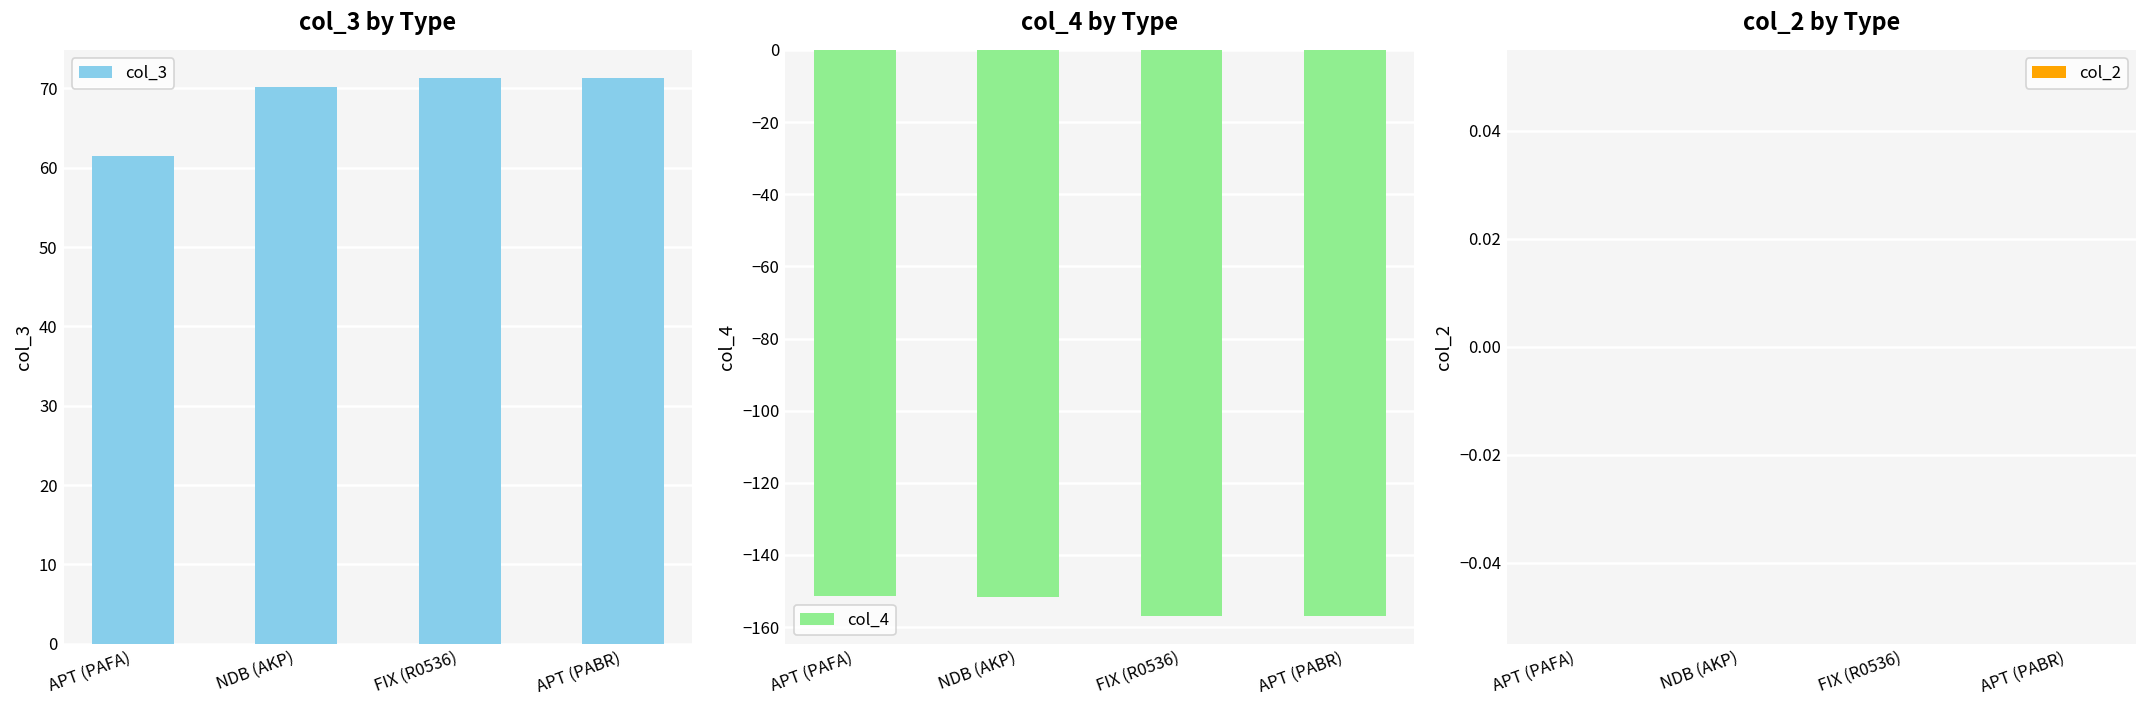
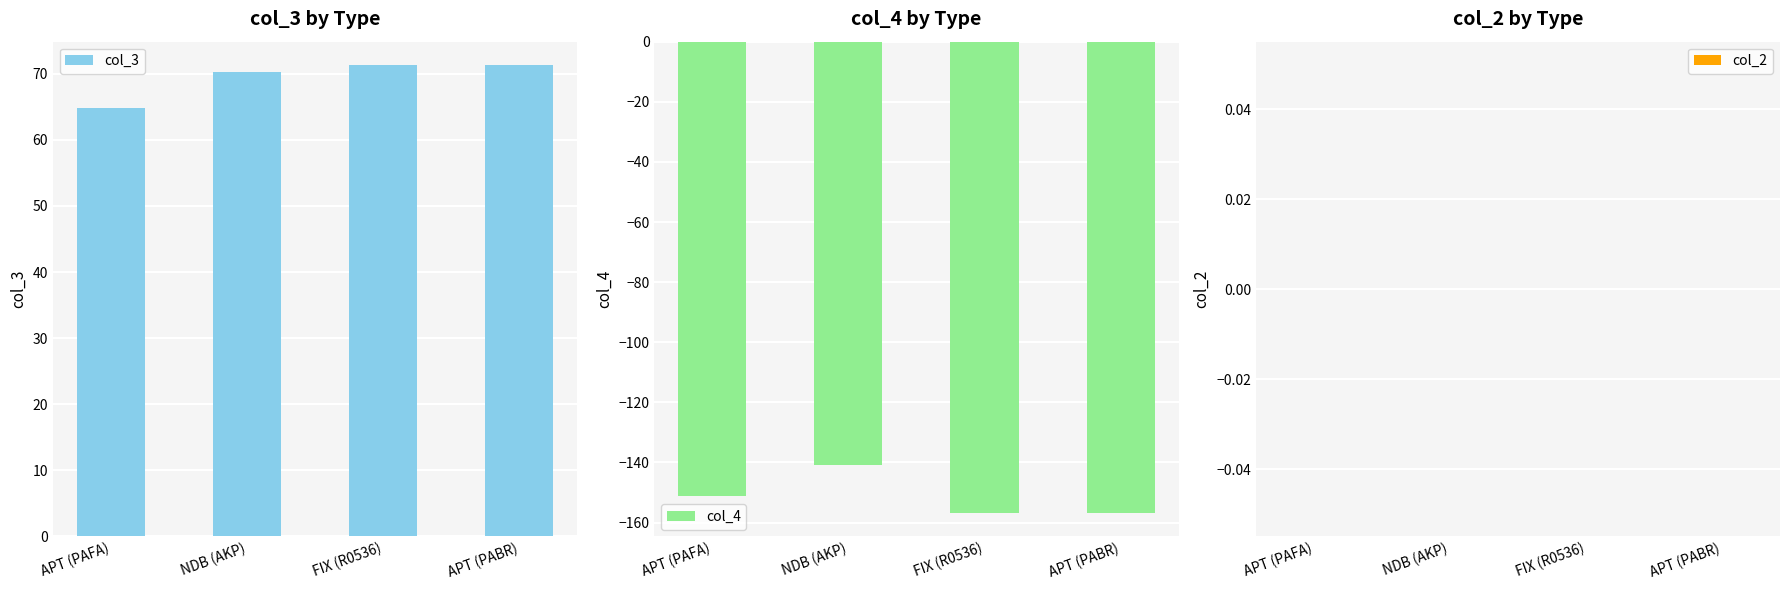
col_3 by Type, APT (PAFA): 61 -> 65
col_4 by Type, NDB (AKP): -152 -> -141
